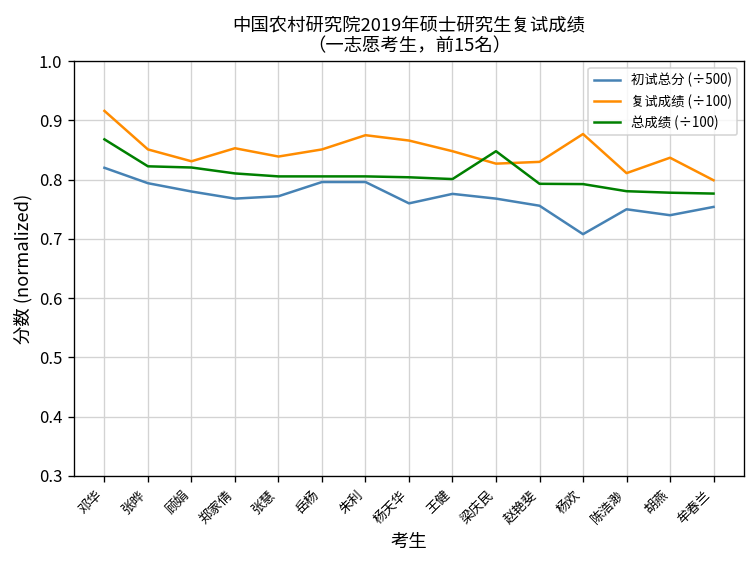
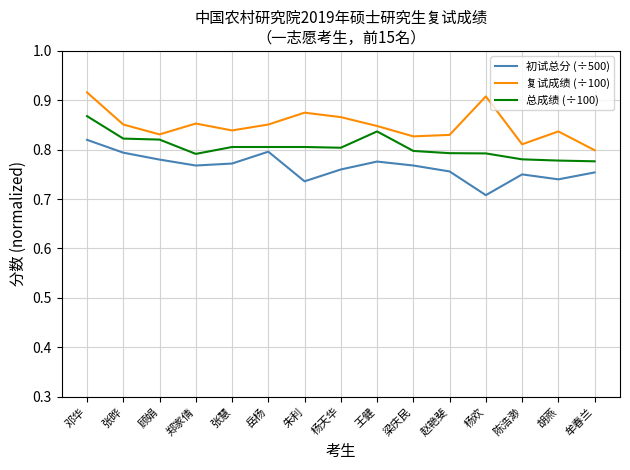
总成绩 (÷100), 郑家倩: 0.81 -> 0.79
初试总分 (÷500), 朱利: 0.80 -> 0.74
总成绩 (÷100), 王健: 0.80 -> 0.84
总成绩 (÷100), 梁庆民: 0.85 -> 0.80
复试成绩 (÷100), 杨欢: 0.88 -> 0.91
